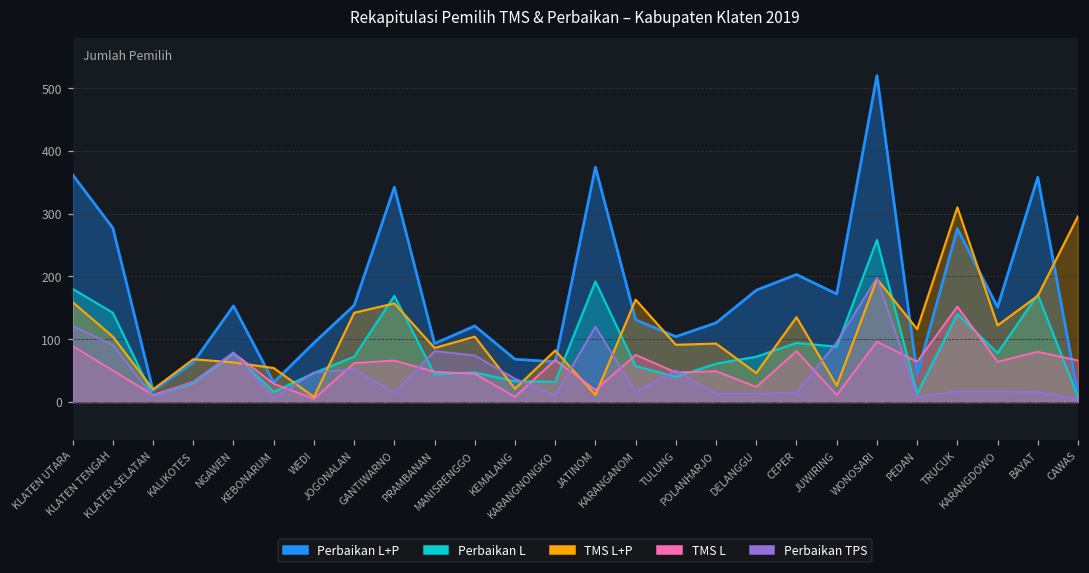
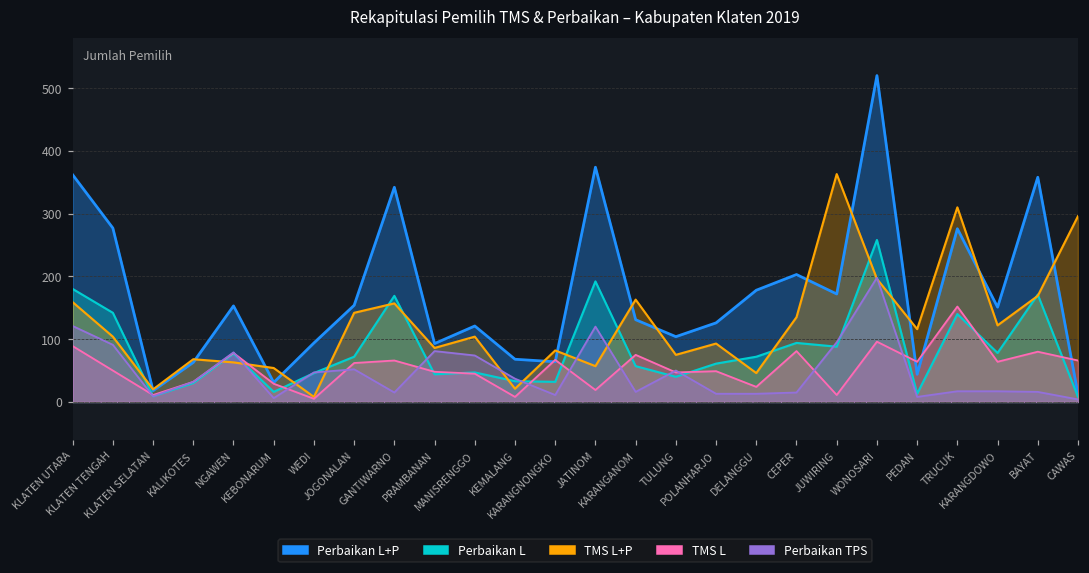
TMS L+P, JATINOM: 10 -> 60
TMS L+P, TULUNG: 90 -> 80
TMS L+P, JUWIRING: 30 -> 360
